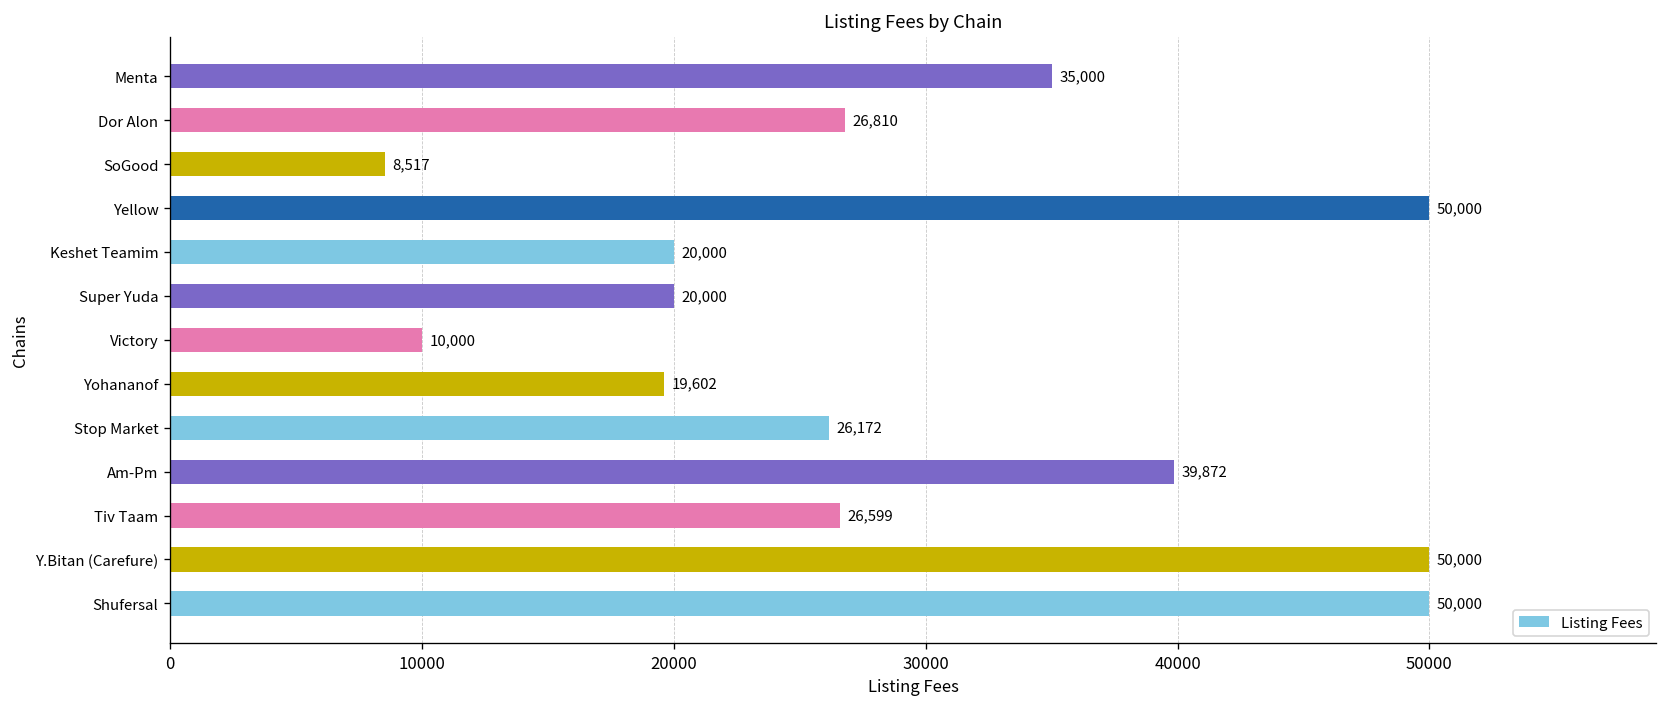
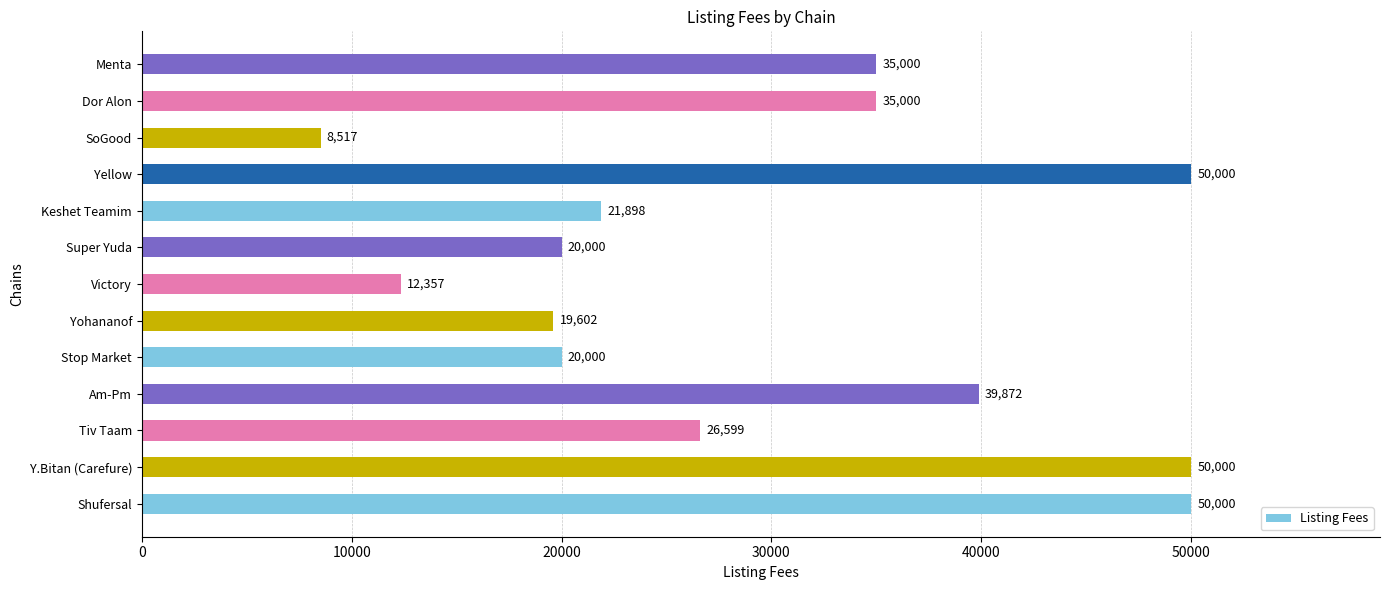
Dor Alon: 26,810 -> 35,000
Keshet Teamim: 20,000 -> 21,898
Victory: 10,000 -> 12,357
Stop Market: 26,172 -> 20,000
